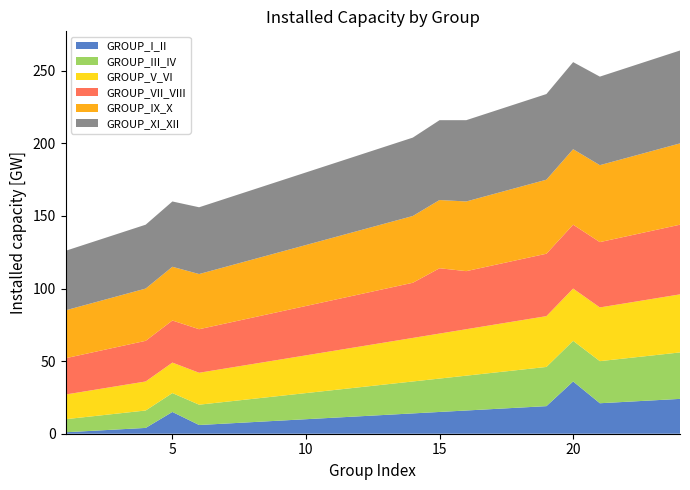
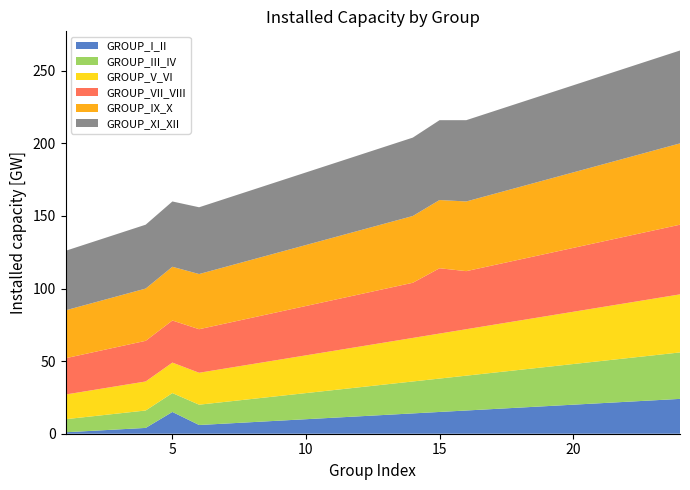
GROUP_I_II, 20: 36 -> 20
